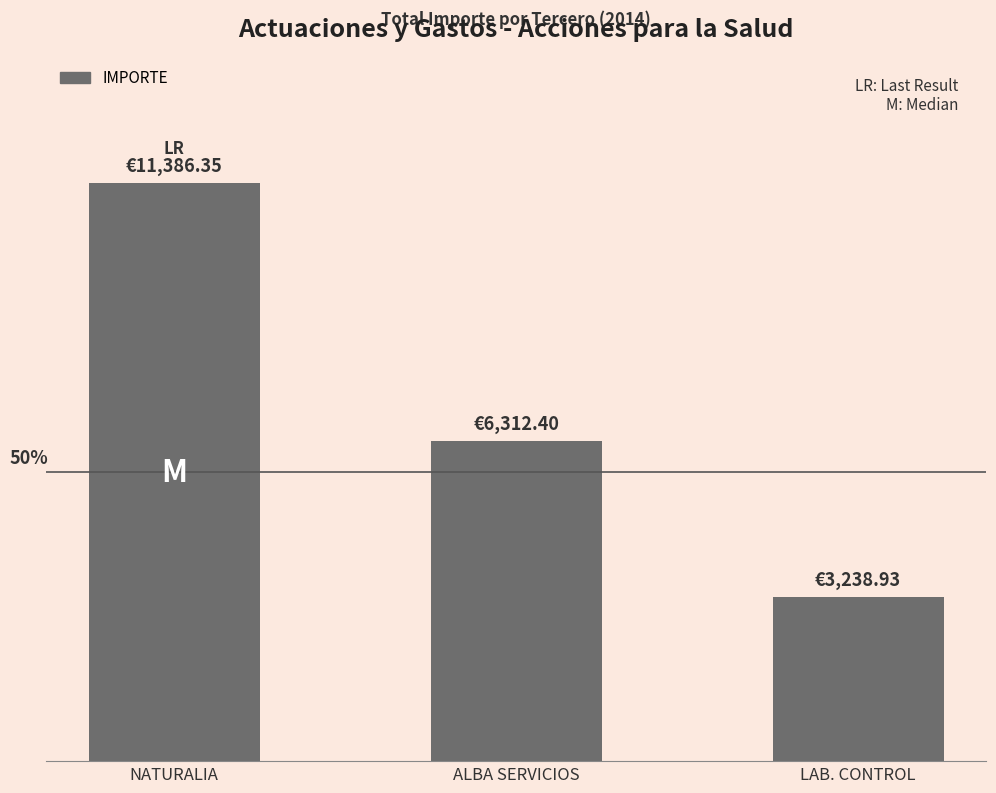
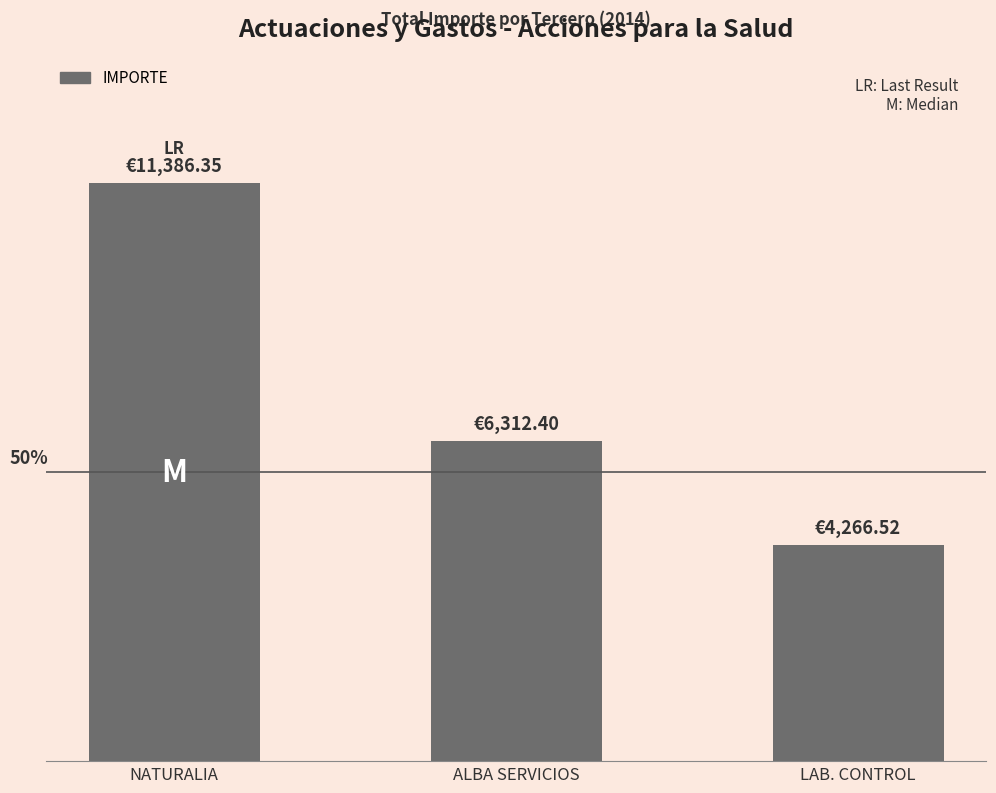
LAB. CONTROL: €3,238.93 -> €4,266.52
